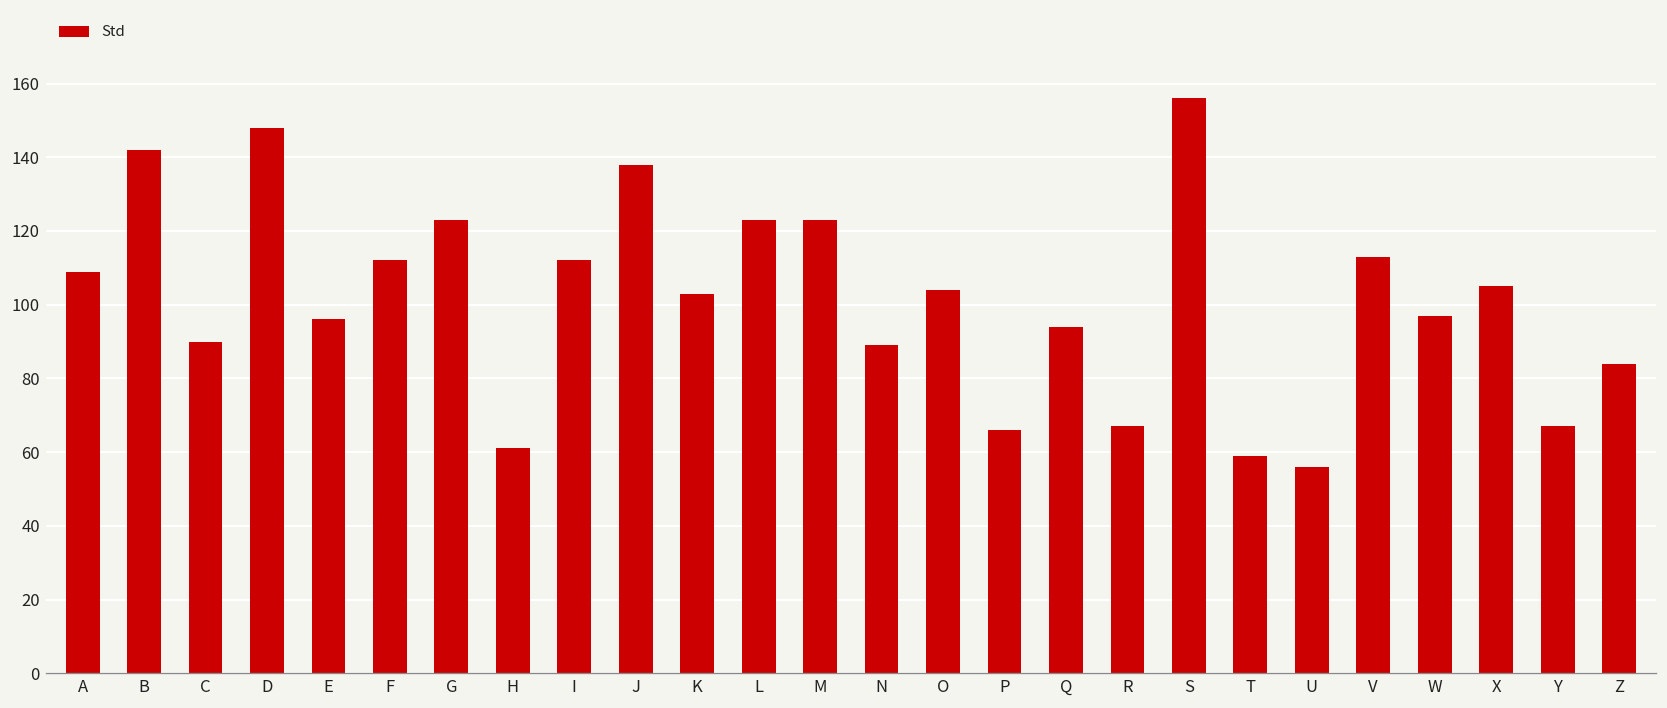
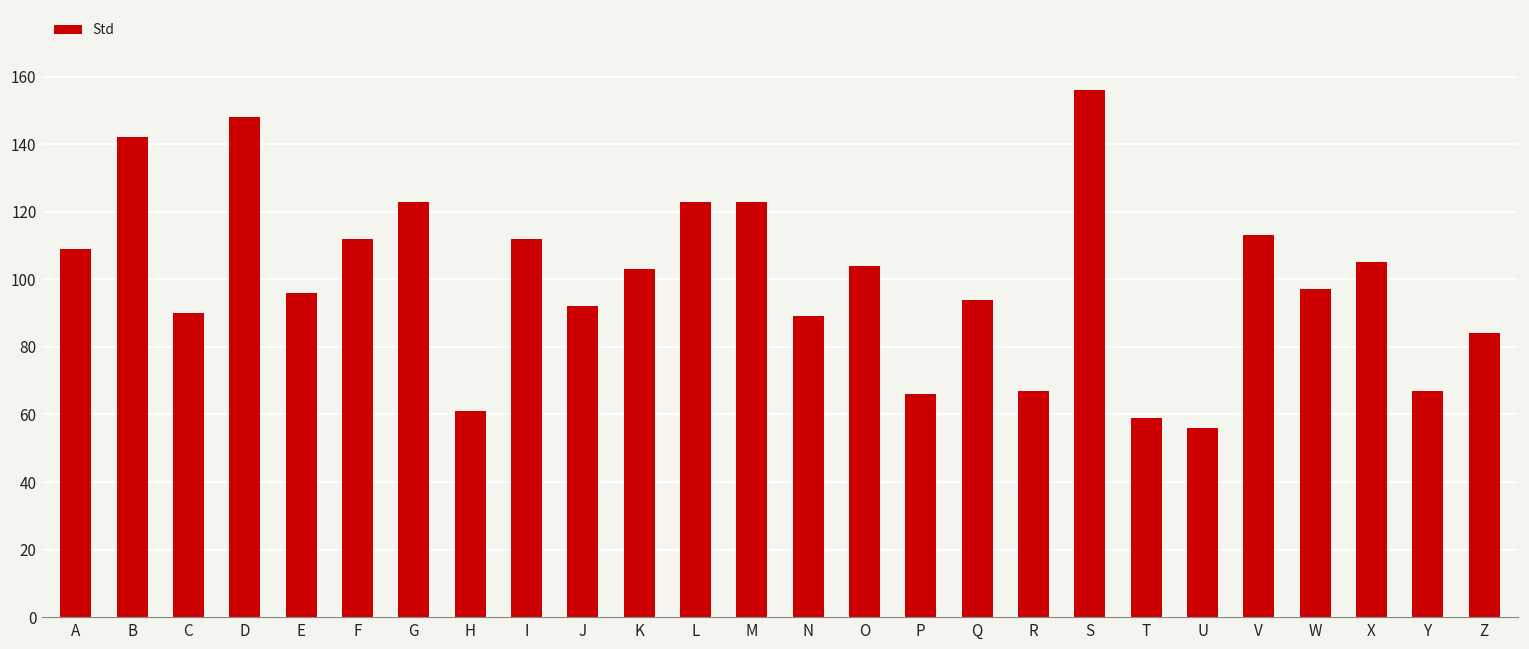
J: 138 -> 92
